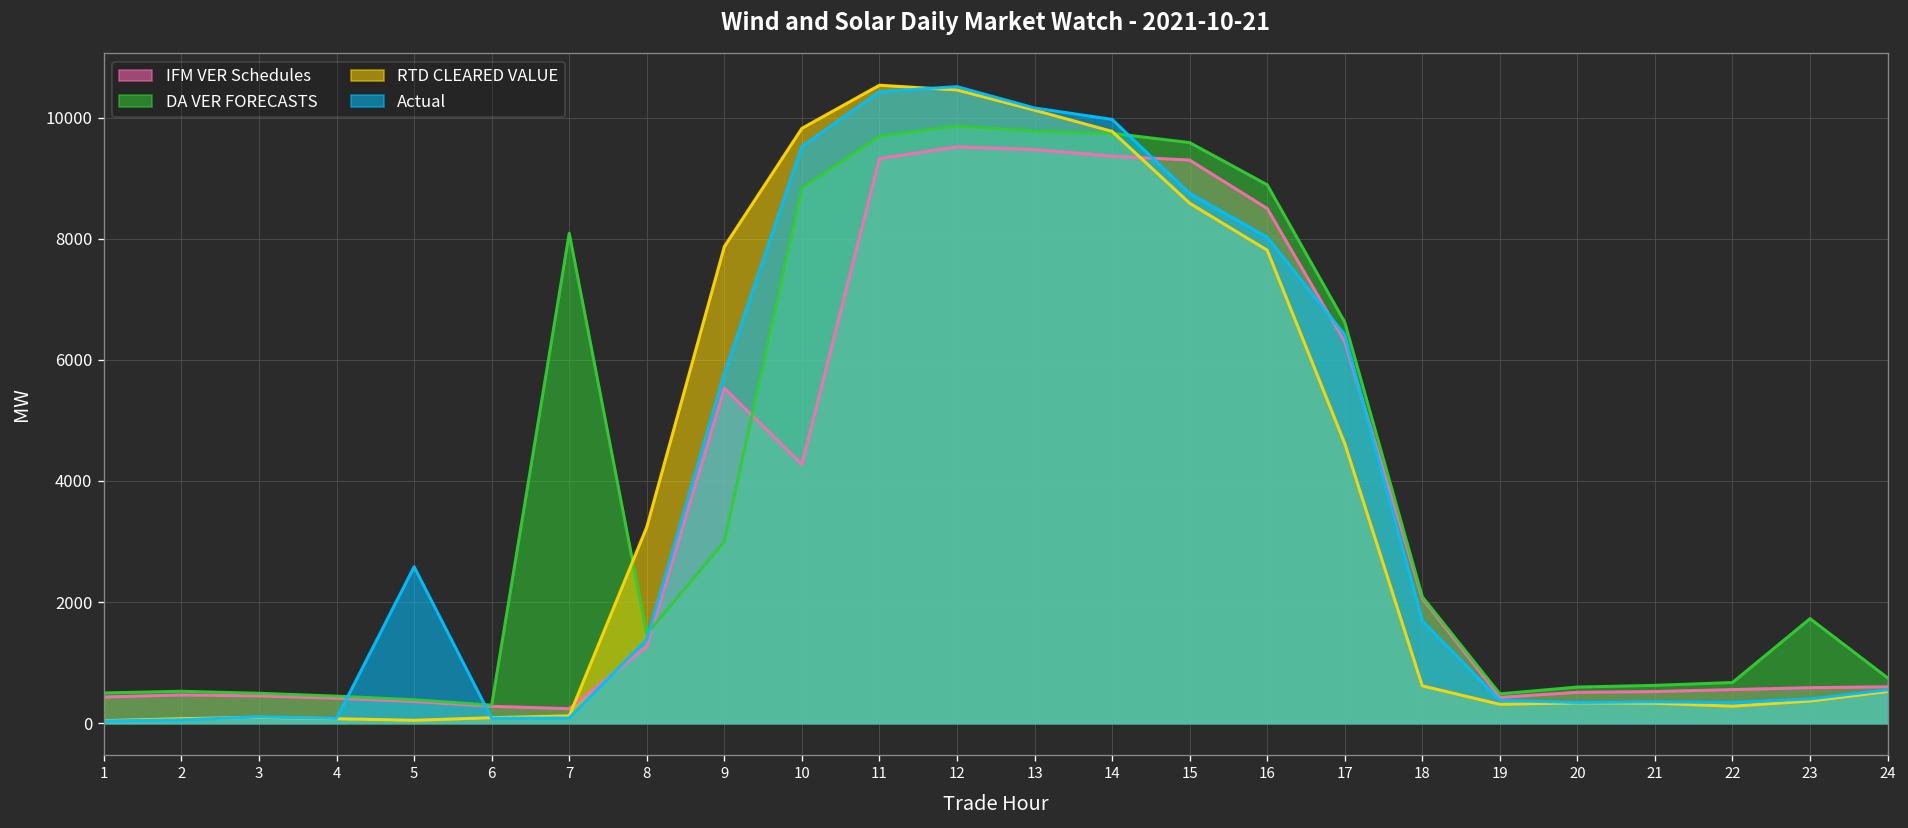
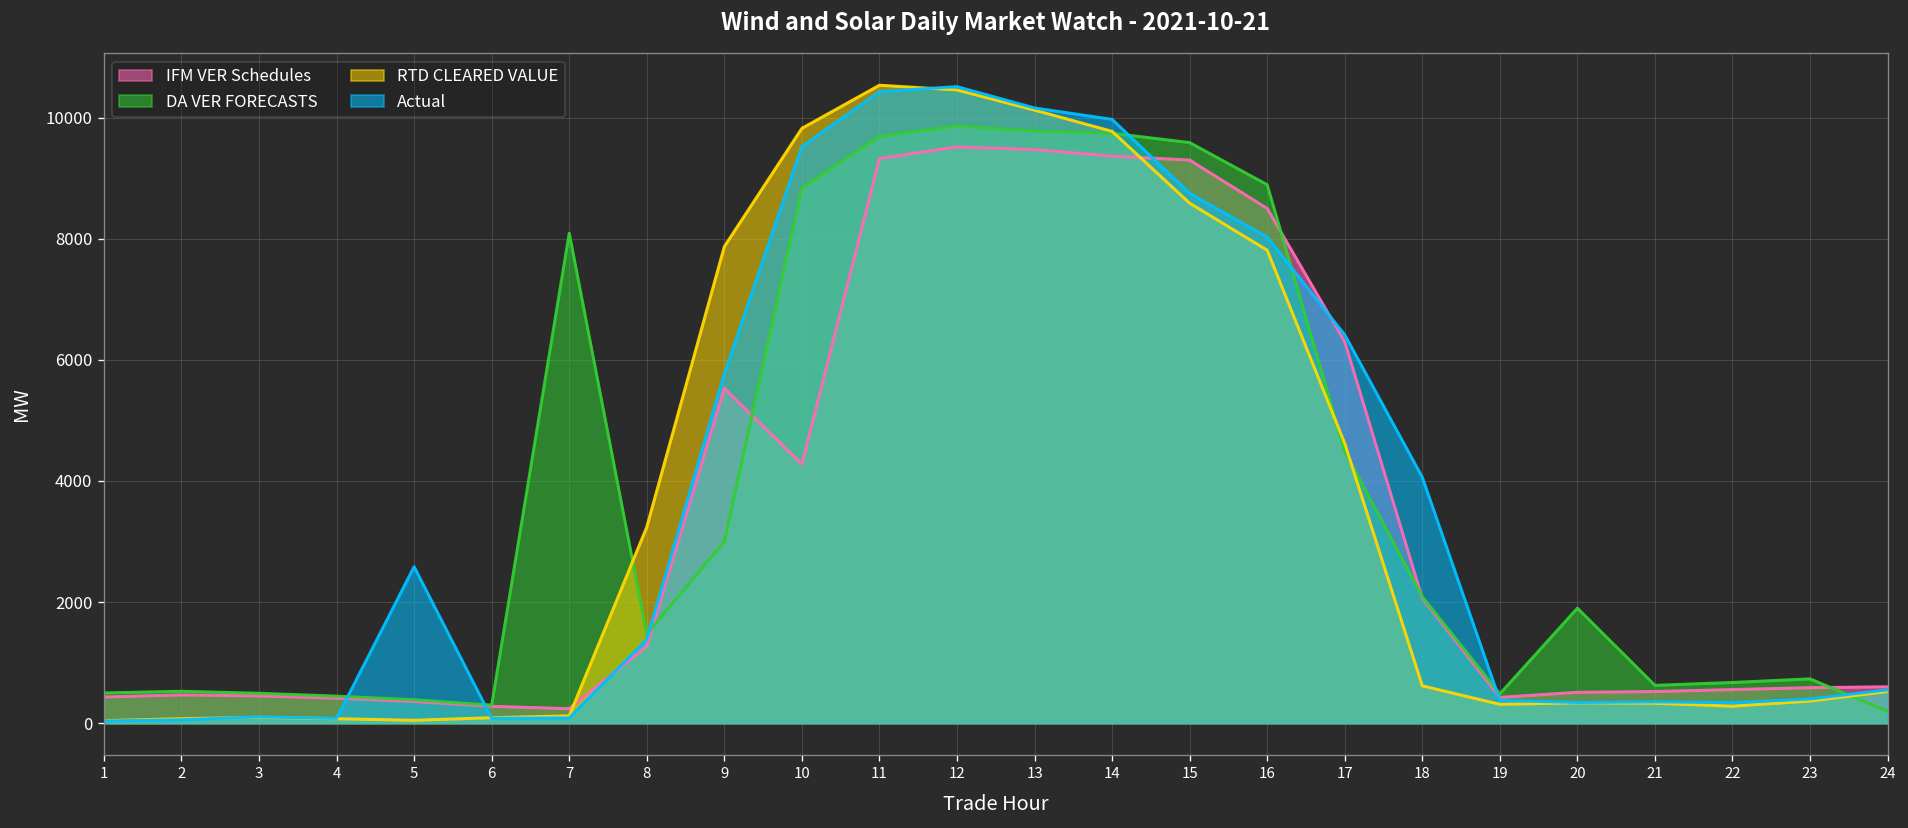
DA VER FORECASTS, 17: 6600 -> 4500
Actual, 18: 1700 -> 4100
DA VER FORECASTS, 20: 600 -> 1900
DA VER FORECASTS, 23: 1700 -> 700
DA VER FORECASTS, 24: 700 -> 200
